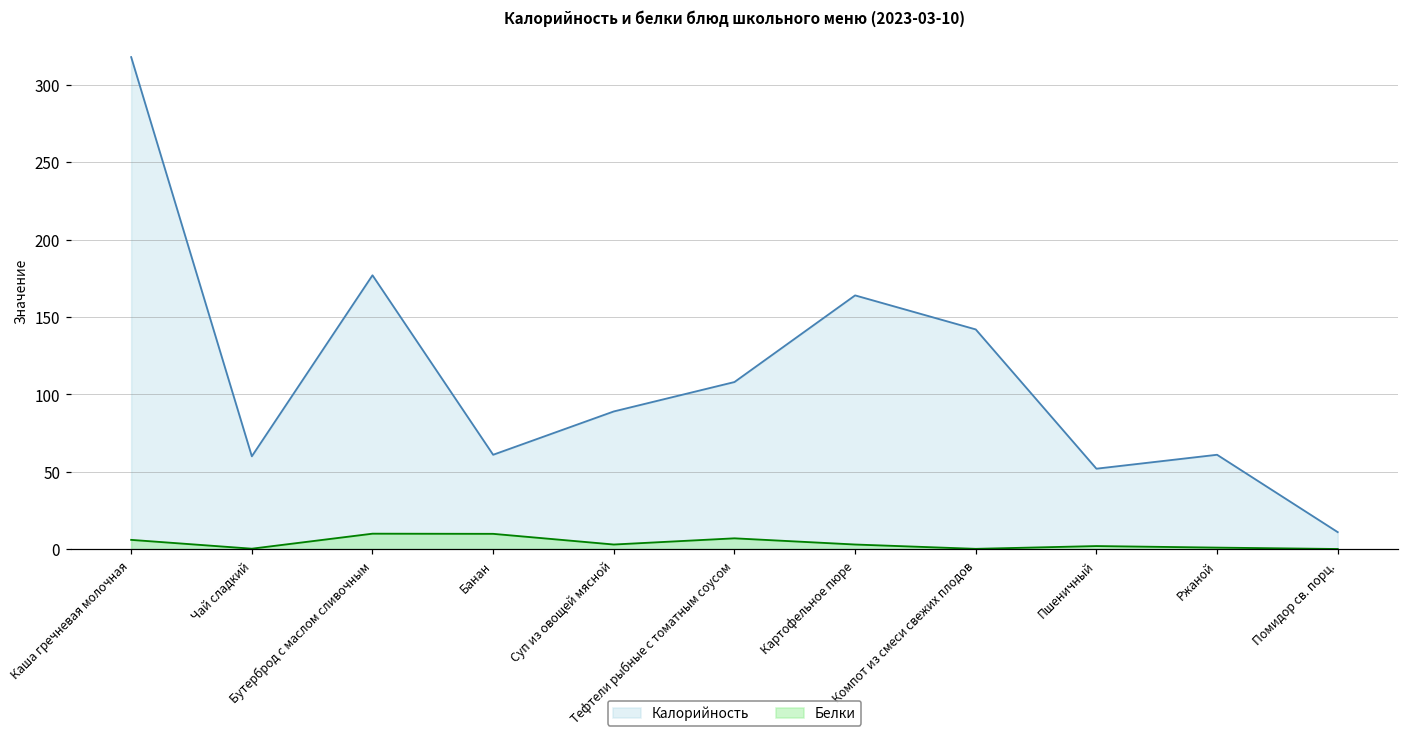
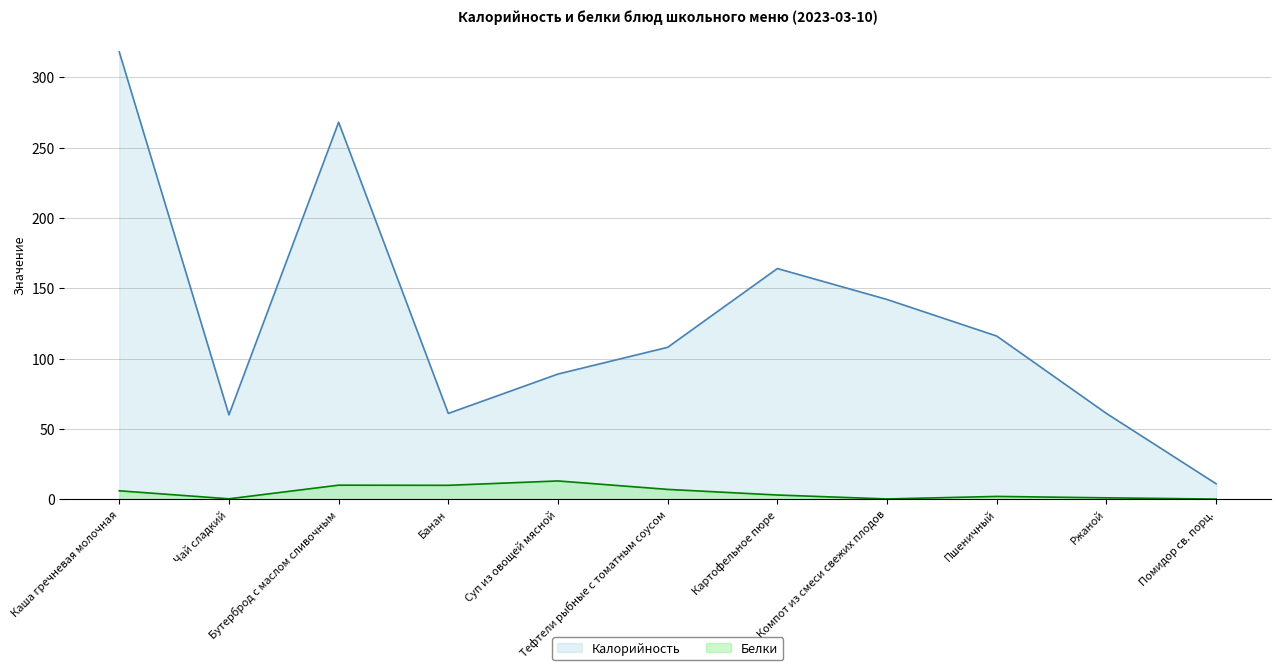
Калорийность, Бутерброд с маслом сливочным: 177 -> 268
Белки, Суп из овощей мясной: 3 -> 13
Калорийность, Пшеничный: 52 -> 116
